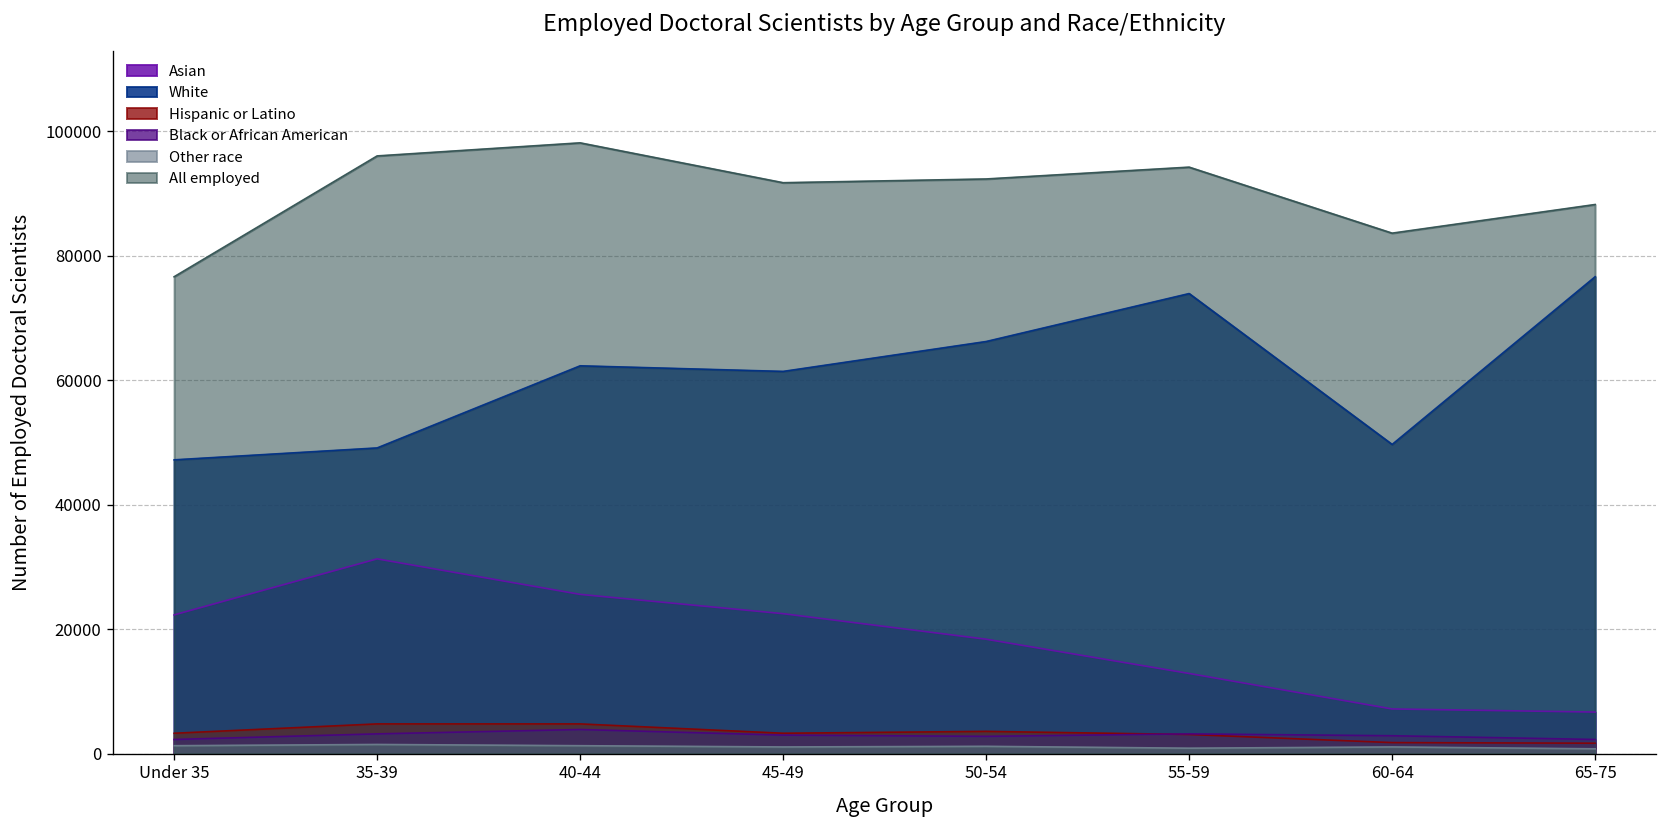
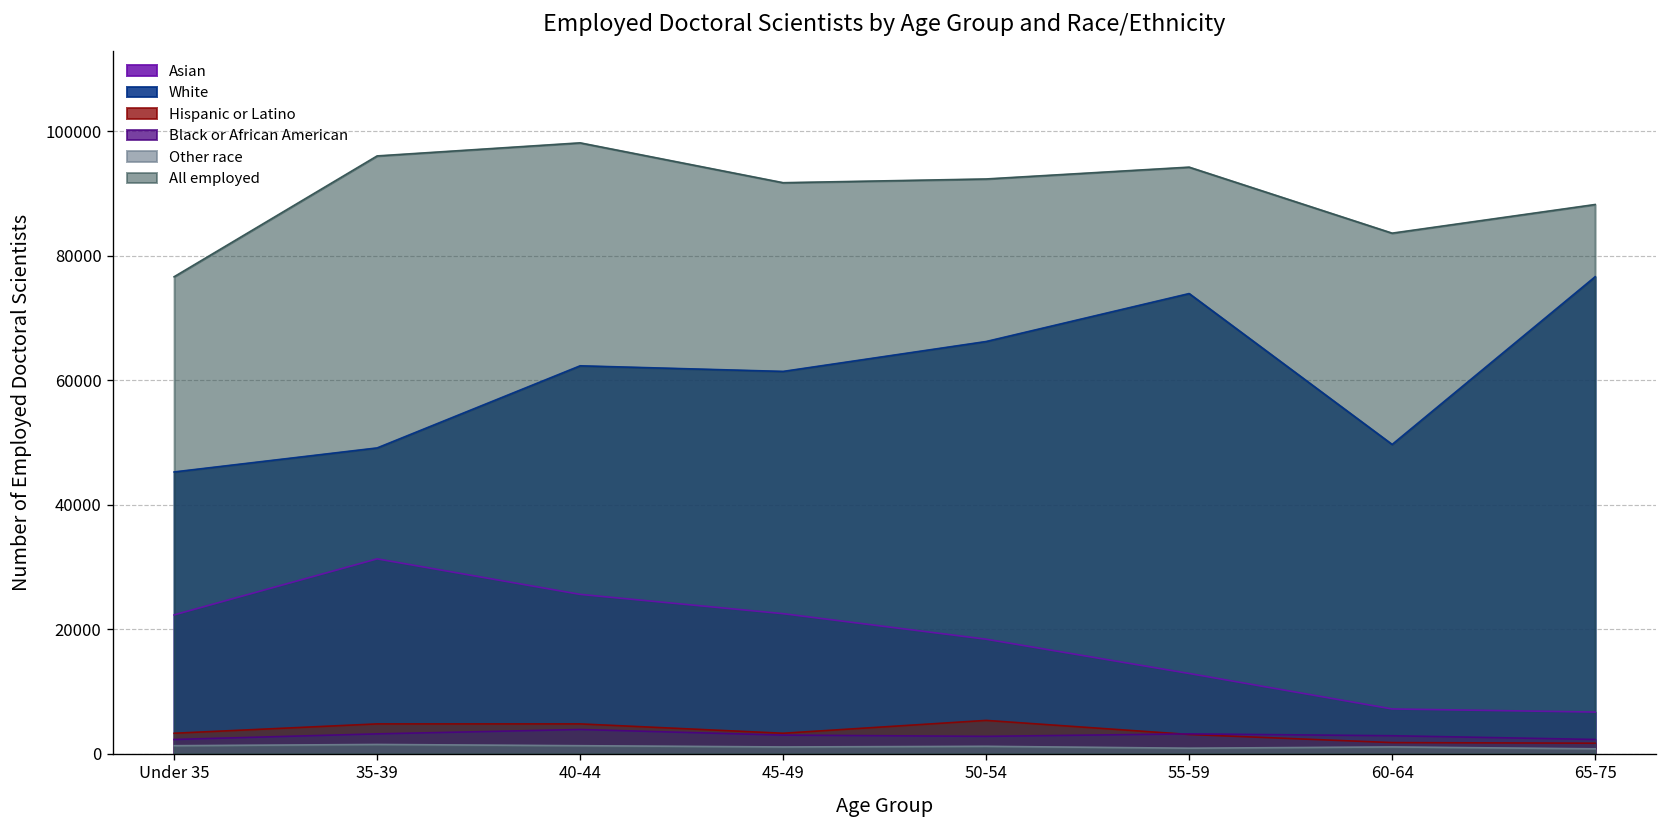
White, Under 35: 47000 -> 45000
Hispanic or Latino, 50-54: 4000 -> 5000
